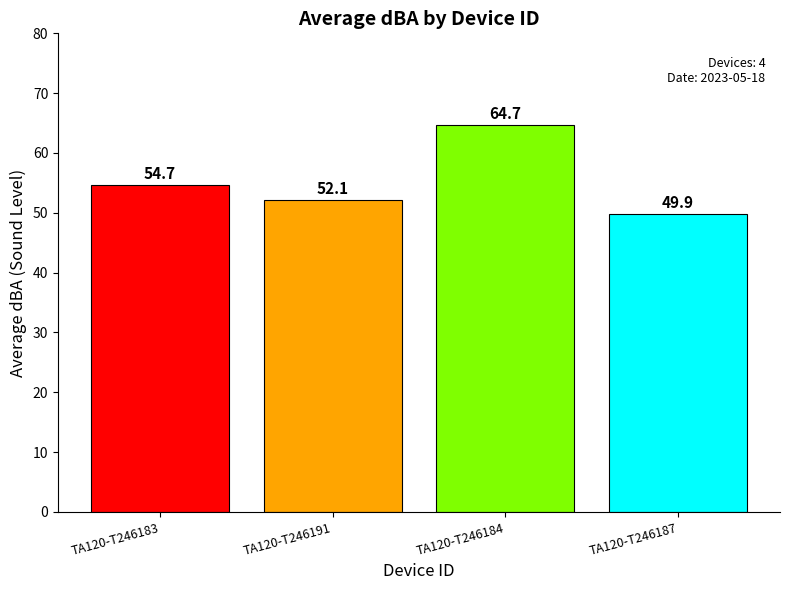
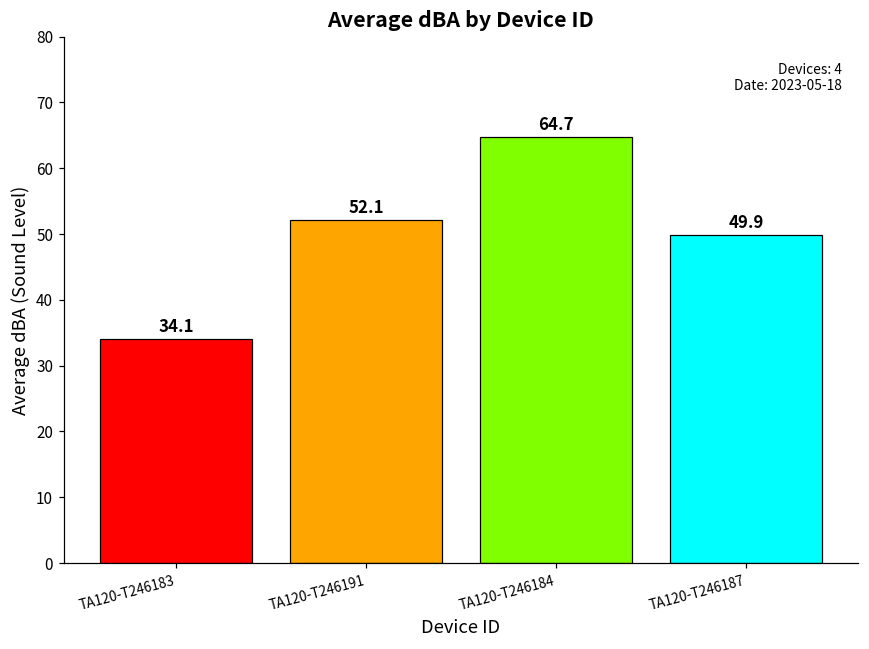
TA120-T246183: 54.7 -> 34.1
